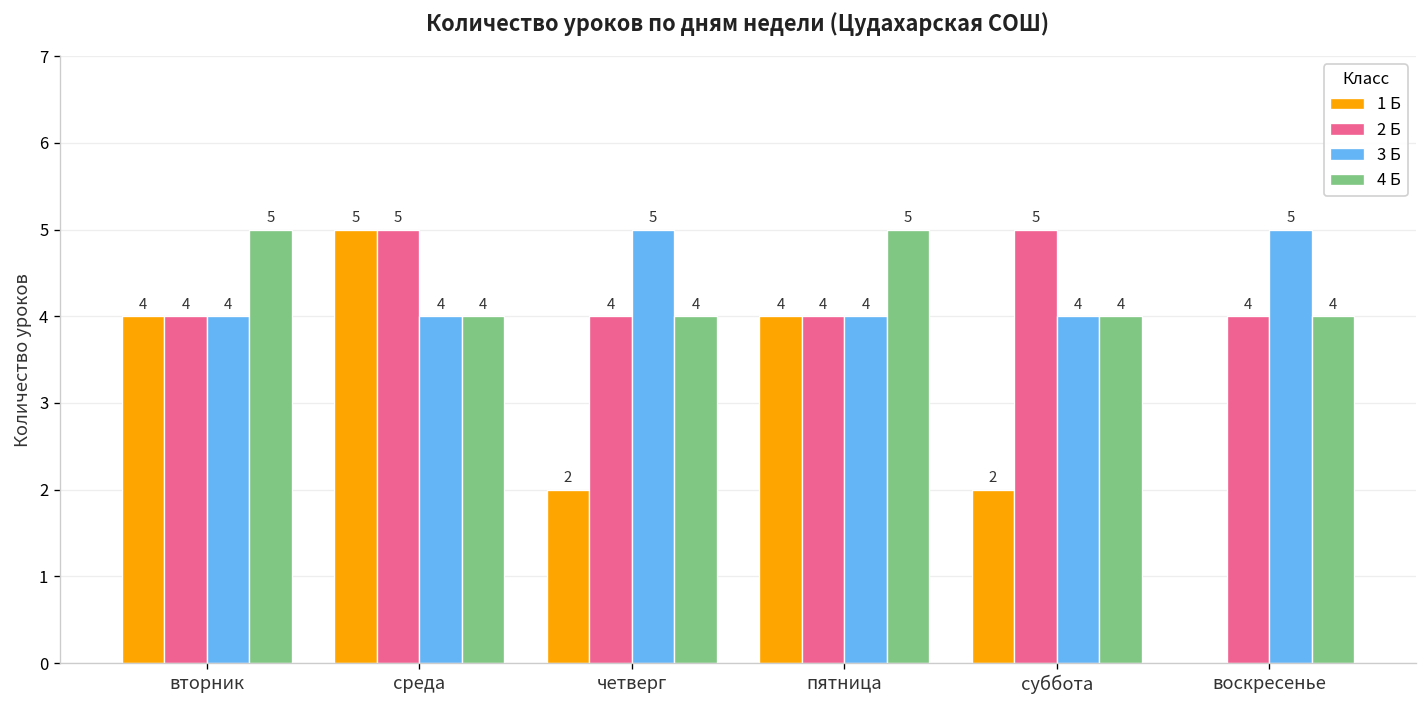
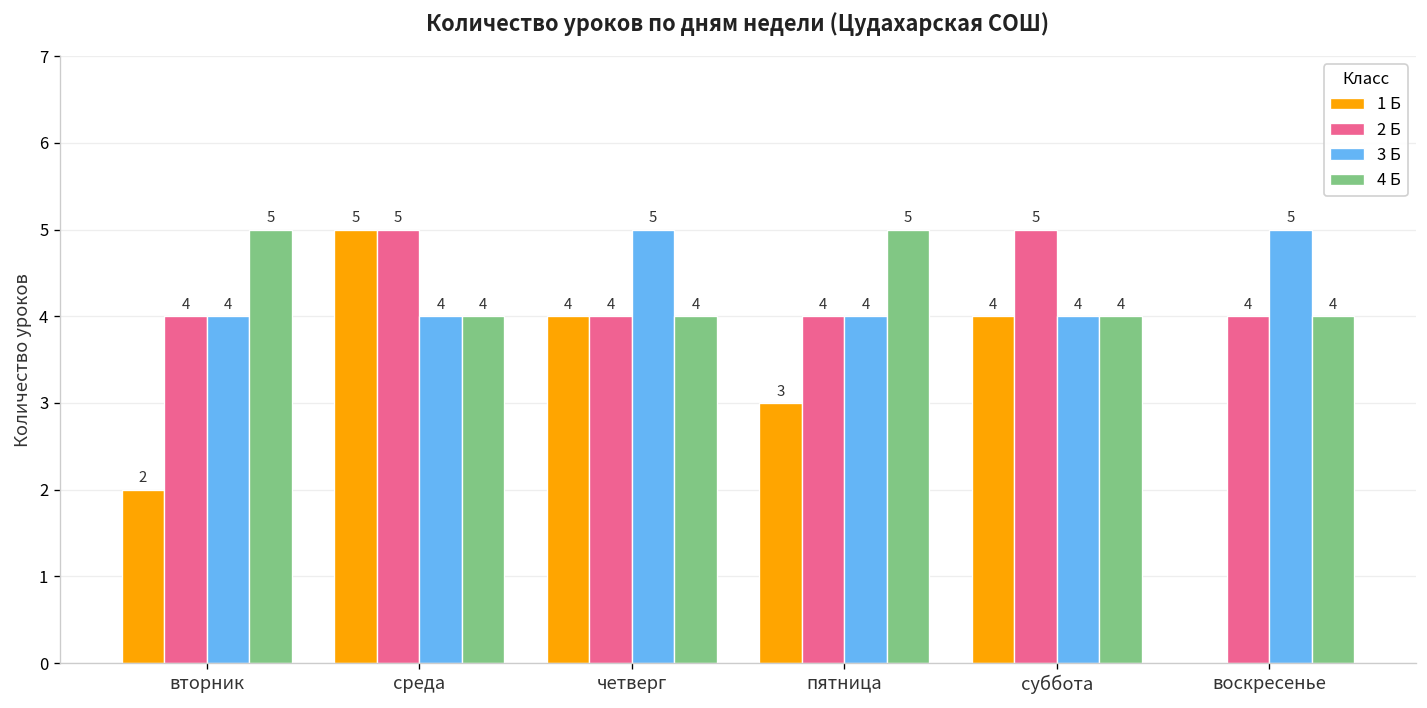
1 Б, вторник: 4 -> 2
1 Б, четверг: 2 -> 4
1 Б, пятница: 4 -> 3
1 Б, суббота: 2 -> 4
